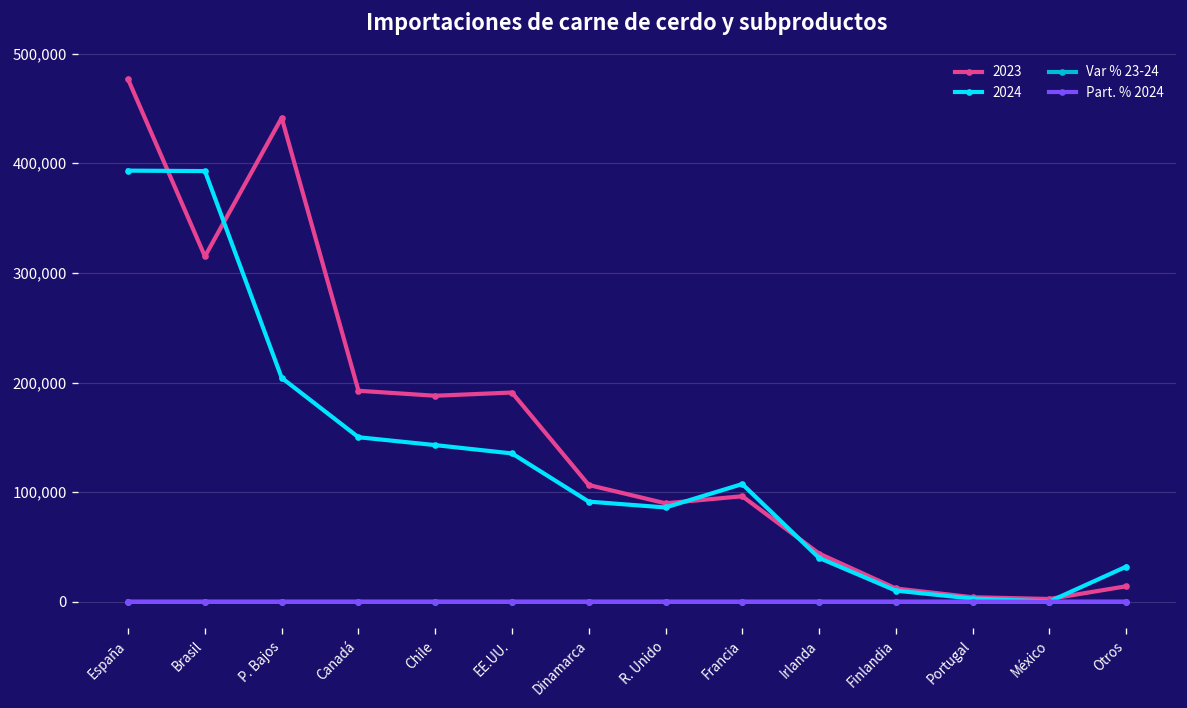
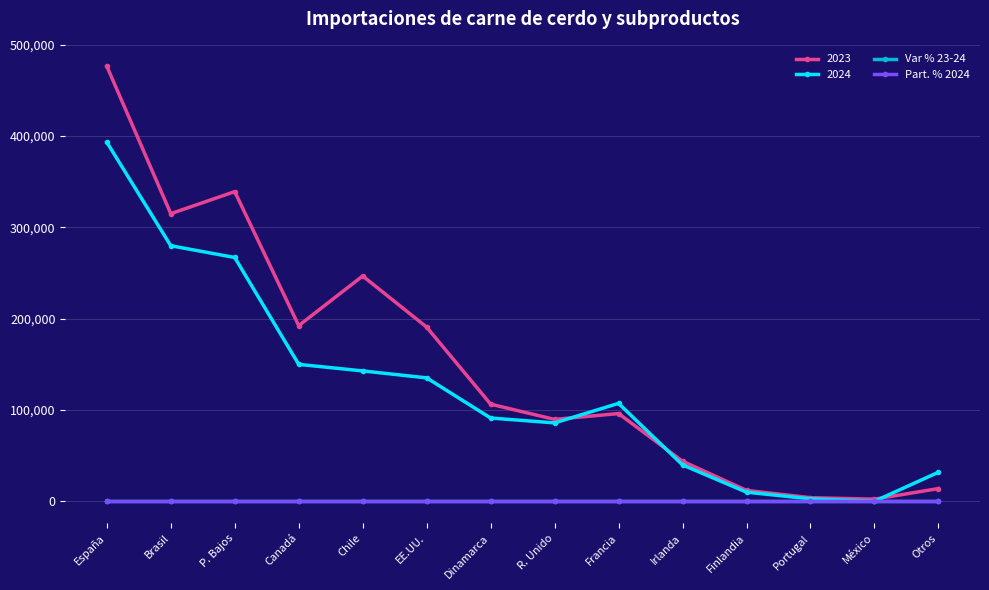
2024, Brasil: 390,000 -> 280,000
2023, P. Bajos: 440,000 -> 340,000
2024, P. Bajos: 200,000 -> 270,000
2023, Chile: 190,000 -> 250,000
